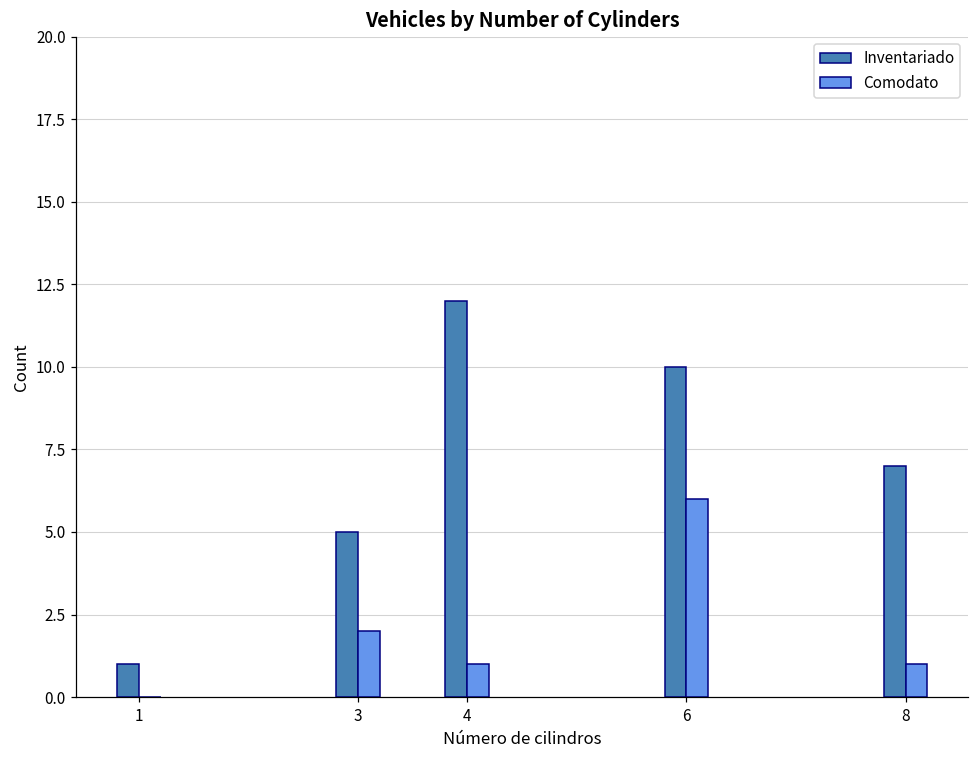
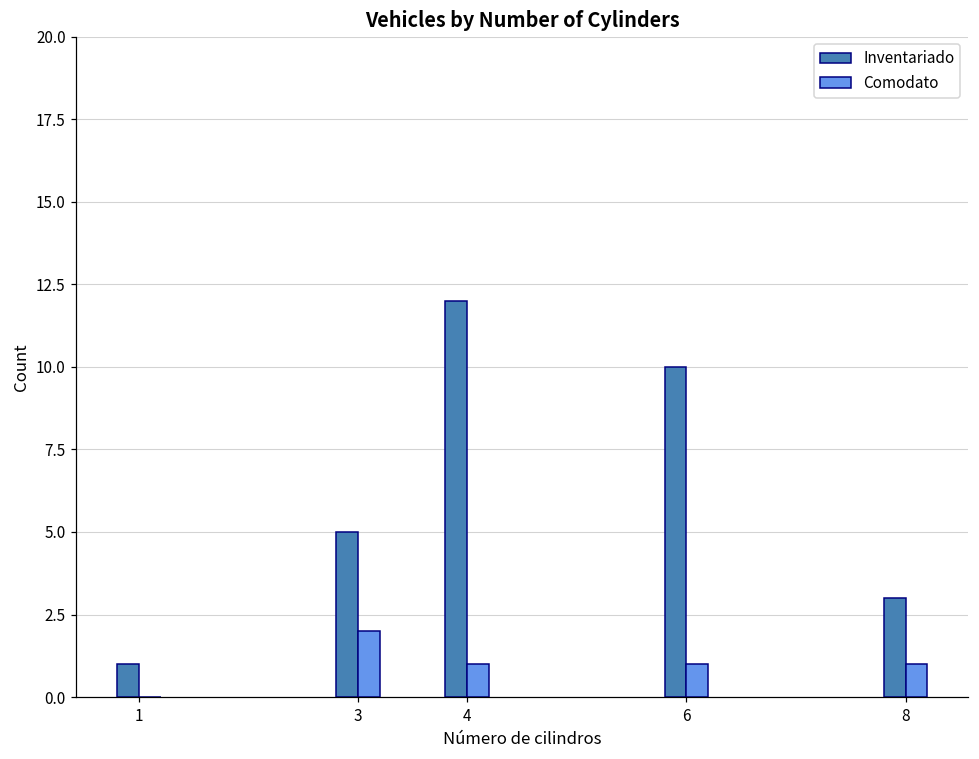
Comodato, 6: 6 -> 1
Inventariado, 8: 7 -> 3
